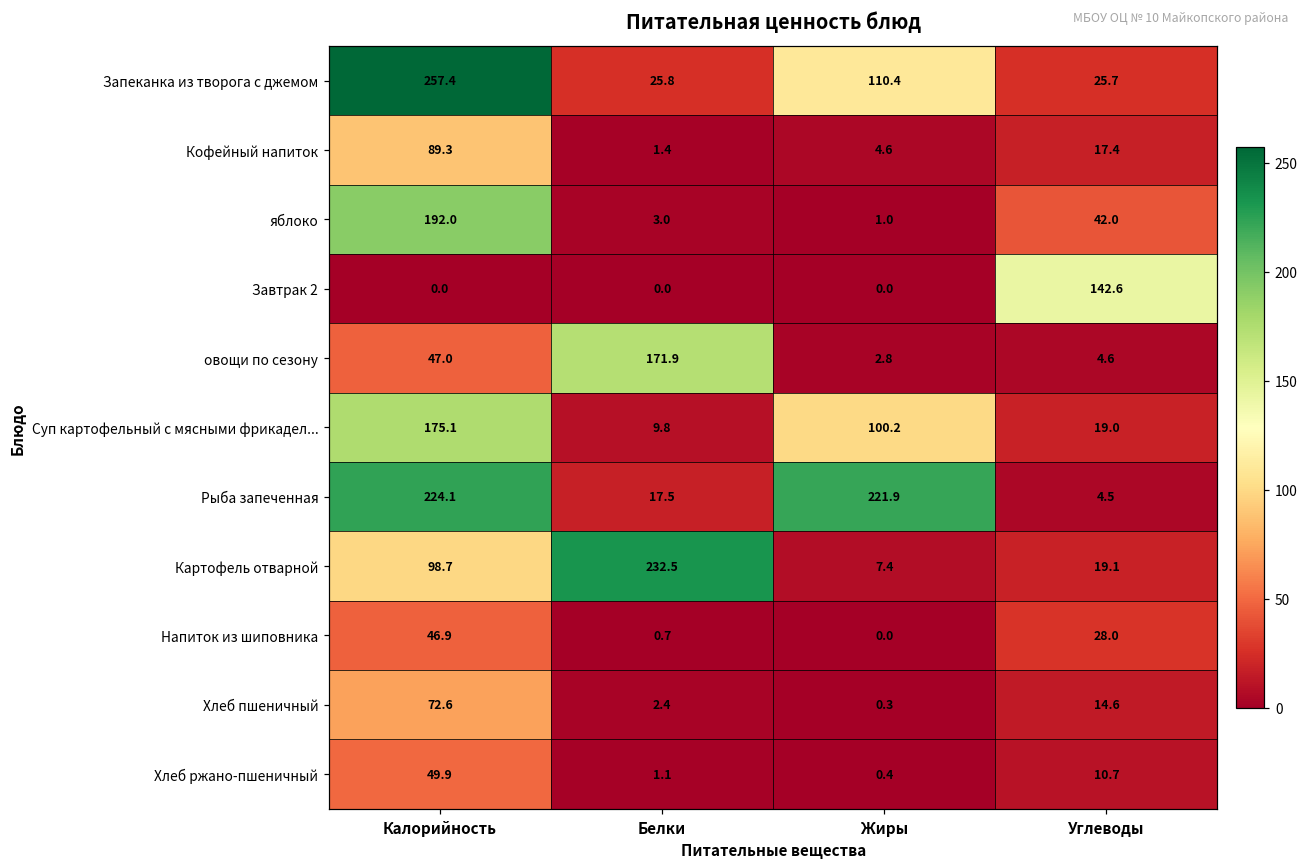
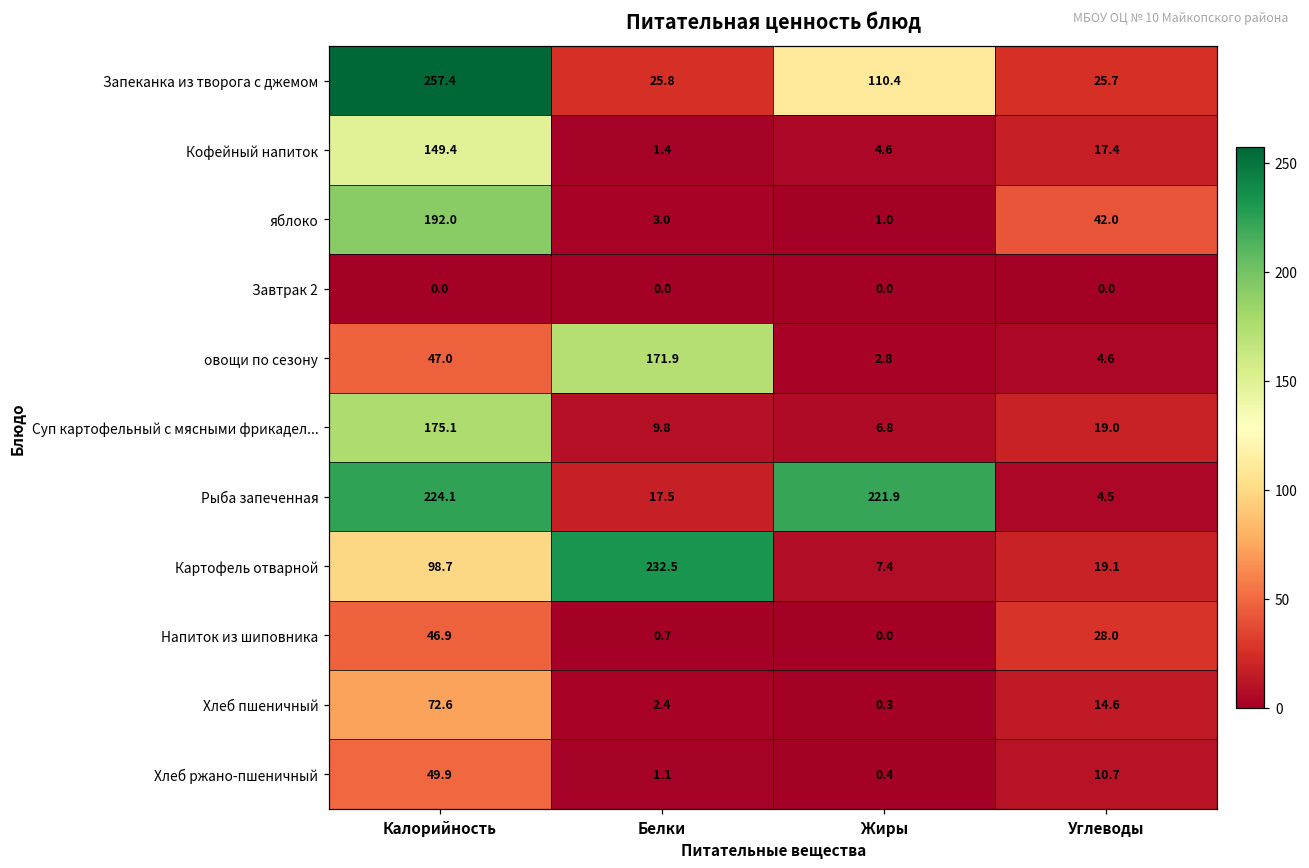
Кофейный напиток, Калорийность: 89.3 -> 149.4
Завтрак 2, Углеводы: 142.6 -> 0.0
Суп картофельный с мясными фрикадел..., Жиры: 100.2 -> 6.8
